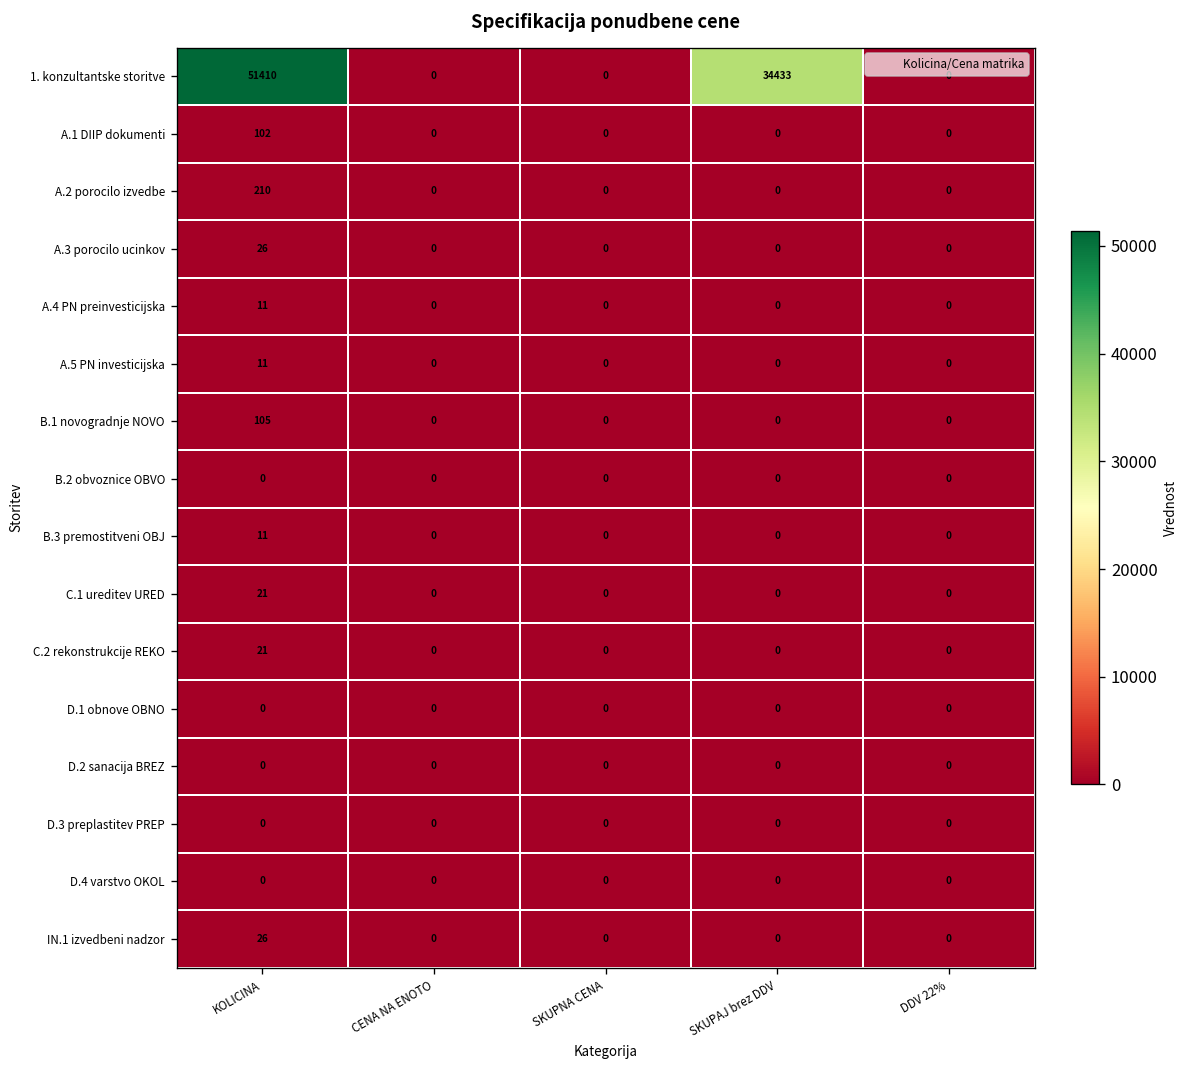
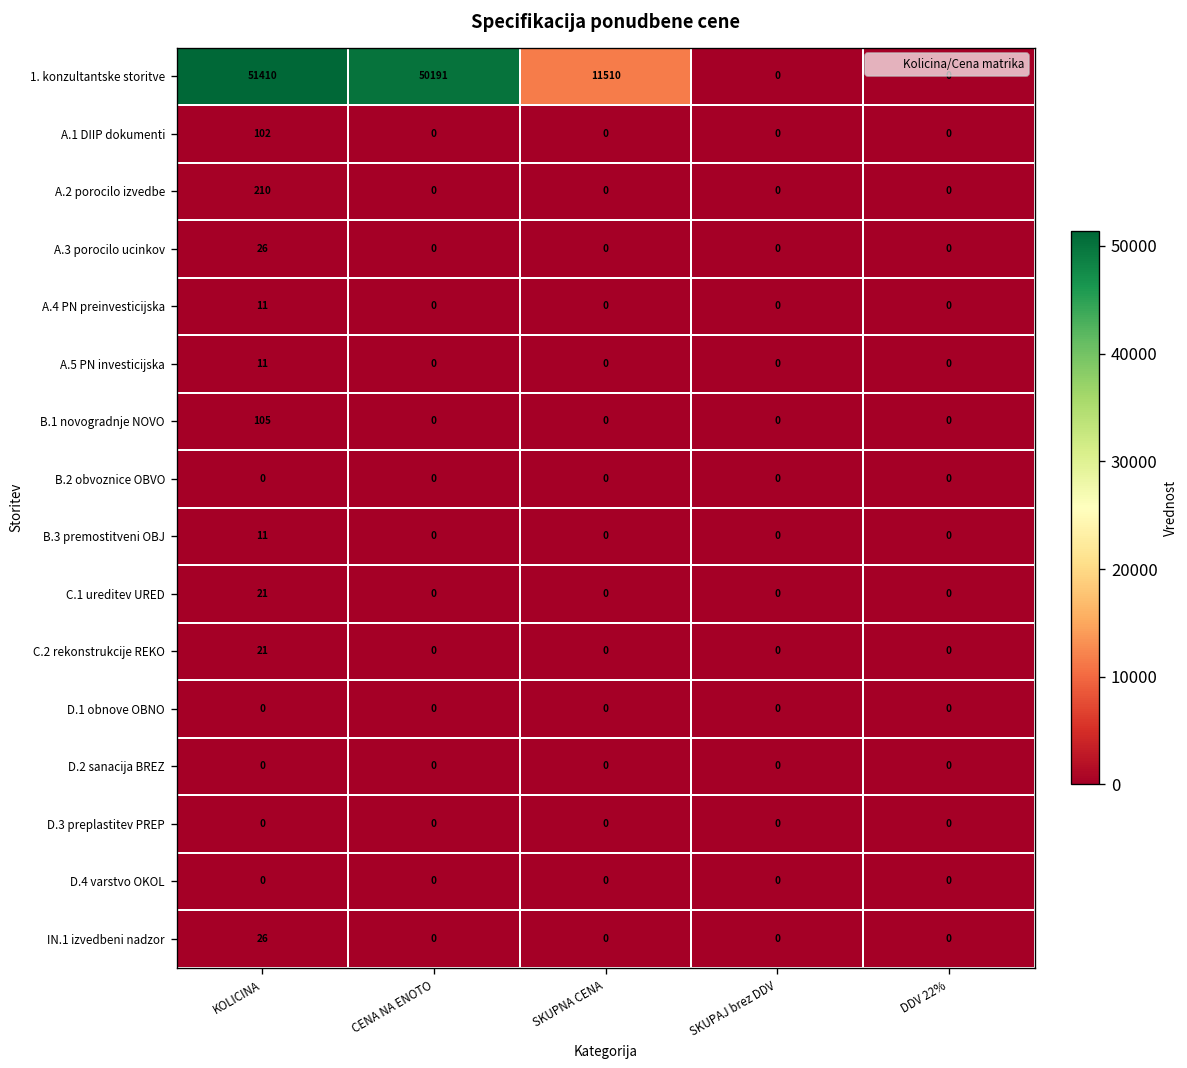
1. konzultantske storitve, CENA NA ENOTO: 0 -> 50191
1. konzultantske storitve, SKUPNA CENA: 0 -> 11510
1. konzultantske storitve, SKUPAJ brez DDV: 34433 -> 0
